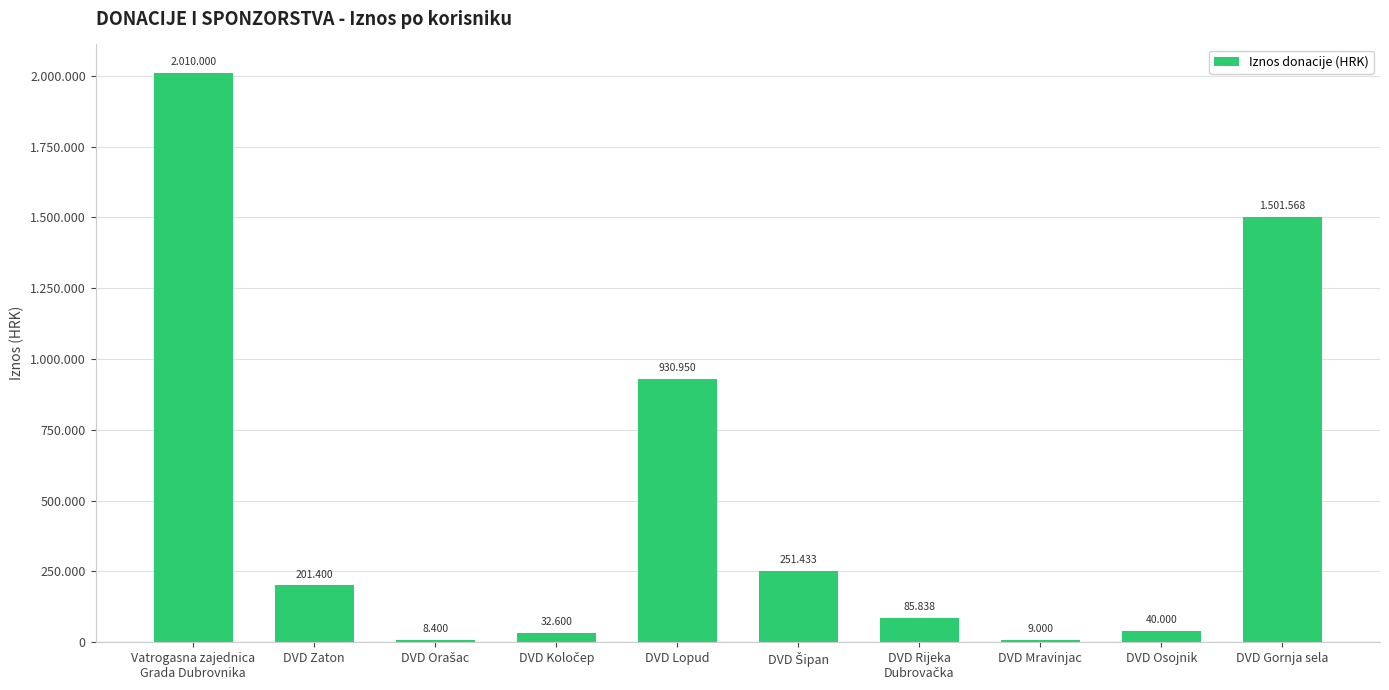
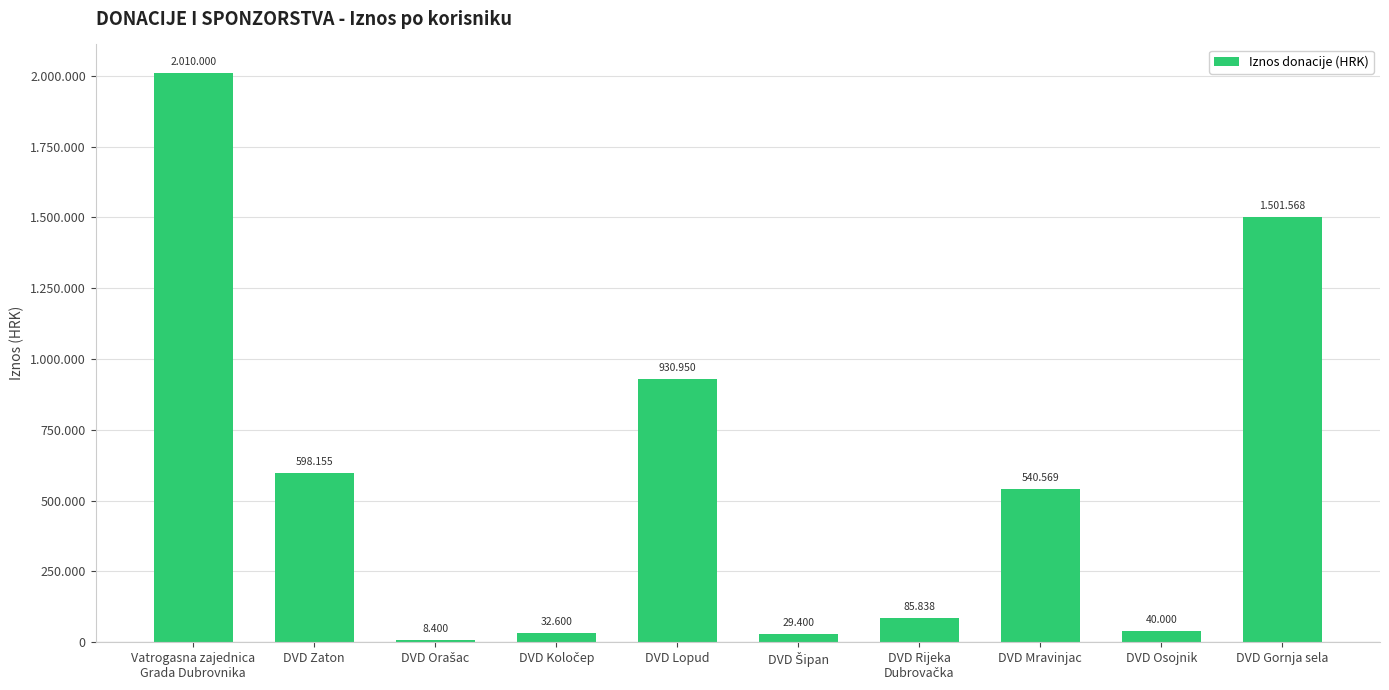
DVD Zaton: 201.400 -> 598.155
DVD Šipan: 251.433 -> 29.400
DVD Mravinjac: 9.000 -> 540.569
